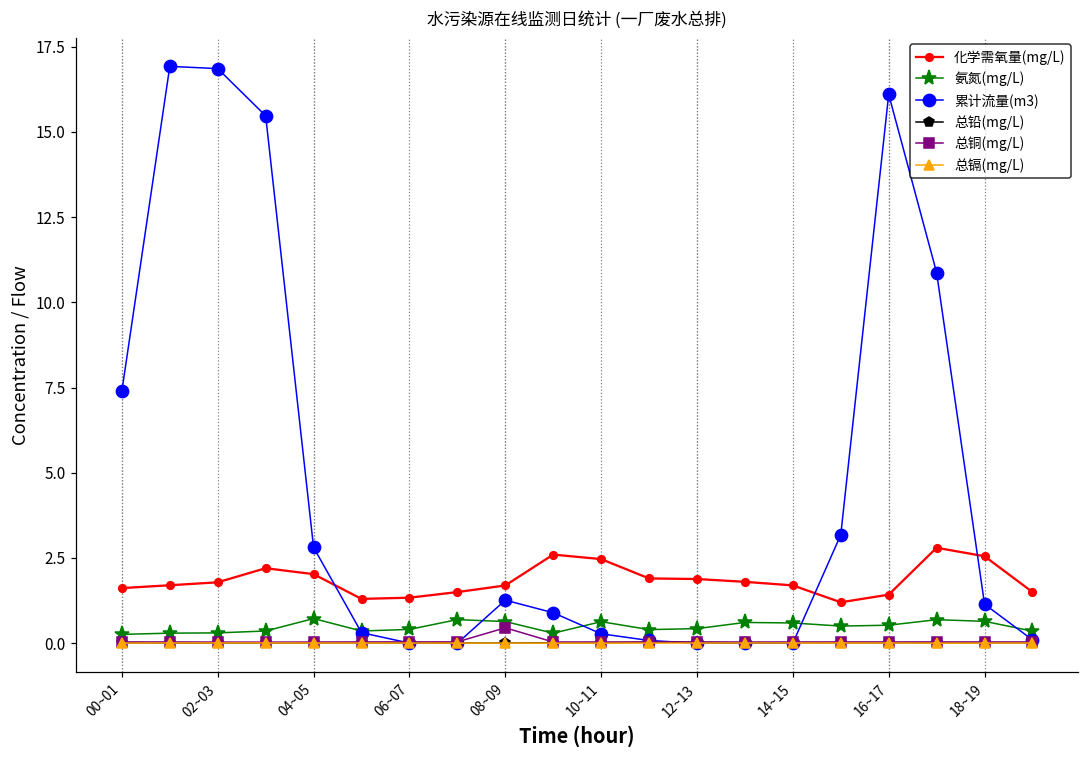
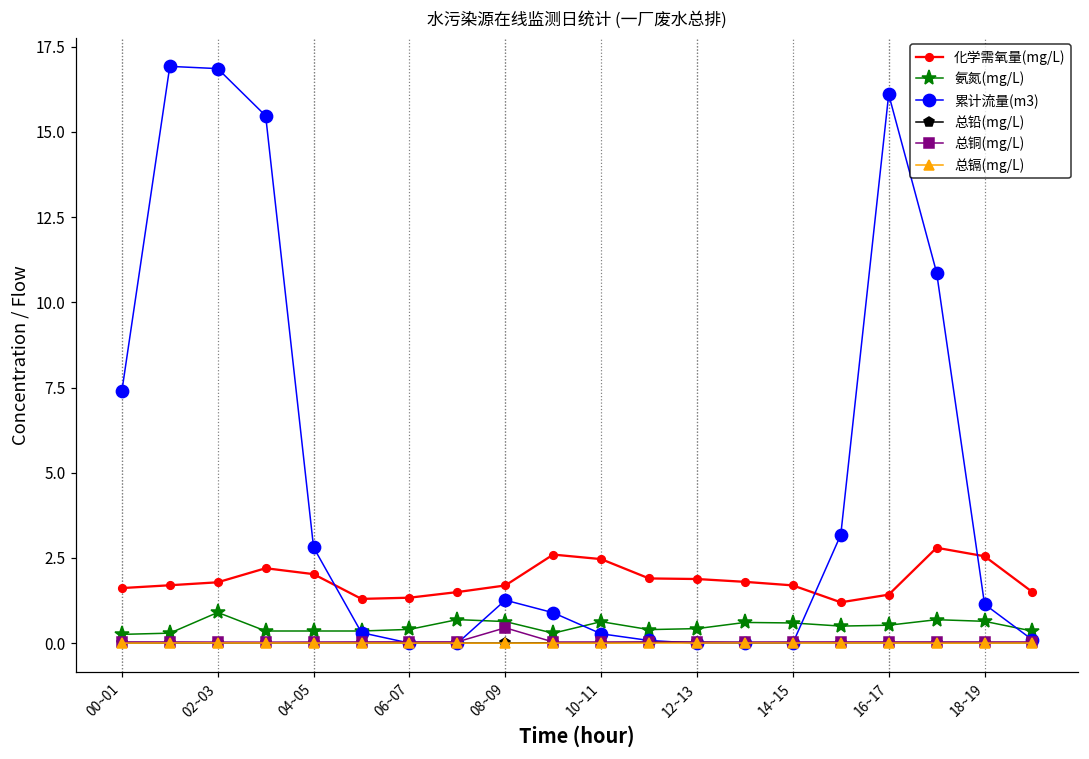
氨氮(mg/L), 02~03: 0.3 -> 0.9
氨氮(mg/L), 04~05: 0.7 -> 0.4
